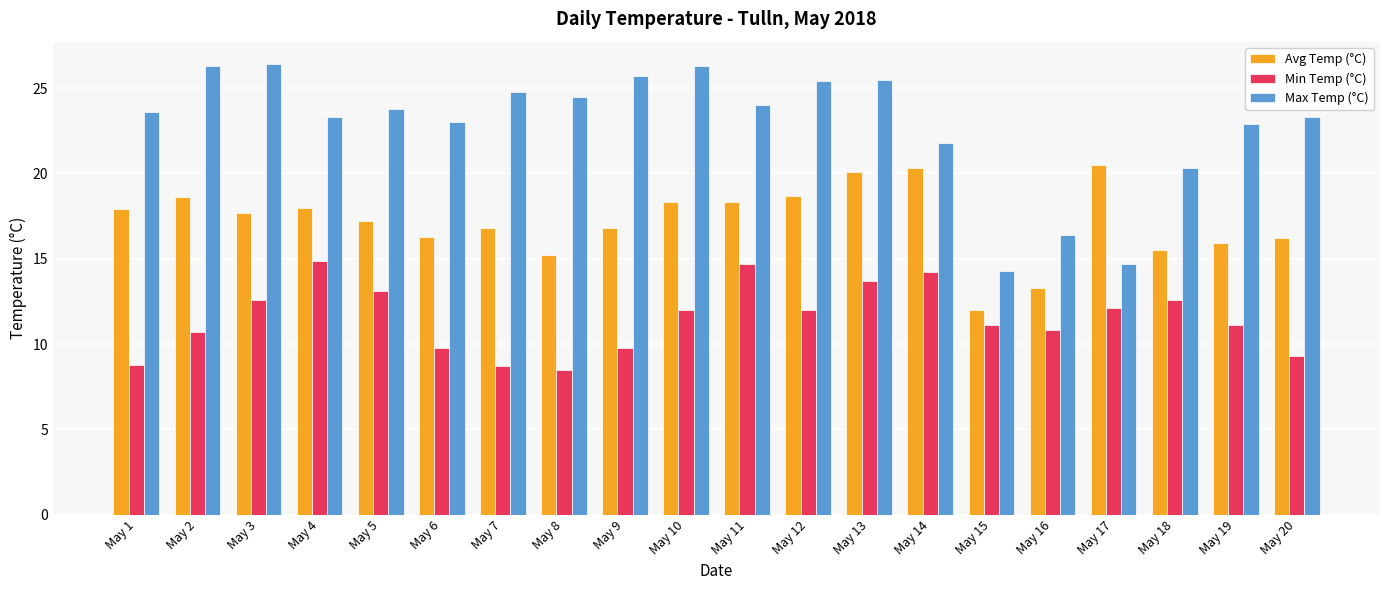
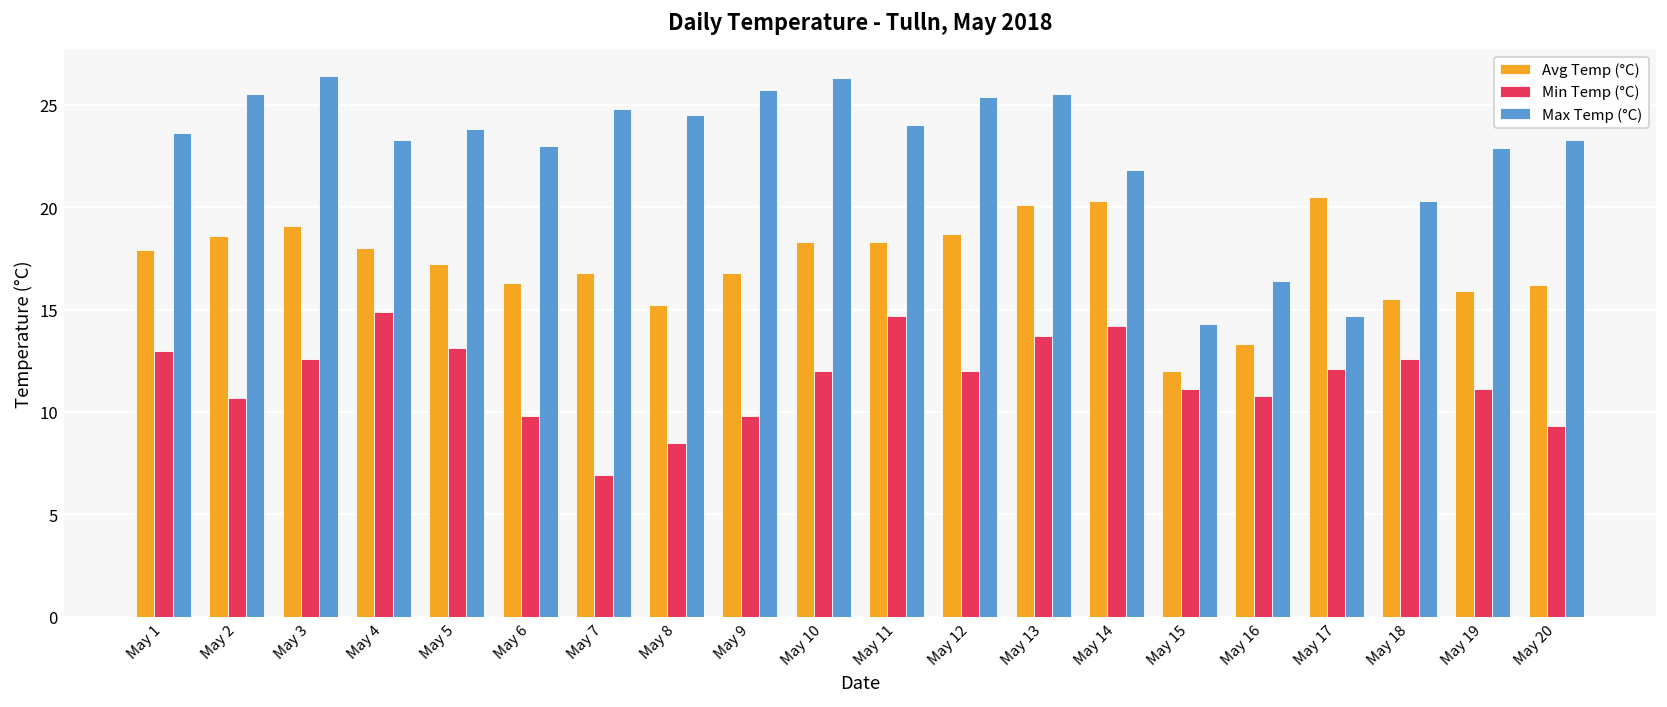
Min Temp (°C), May 1: 8.8 -> 13.0
Max Temp (°C), May 2: 26.3 -> 25.5
Avg Temp (°C), May 3: 17.7 -> 19.1
Min Temp (°C), May 7: 8.7 -> 6.9
